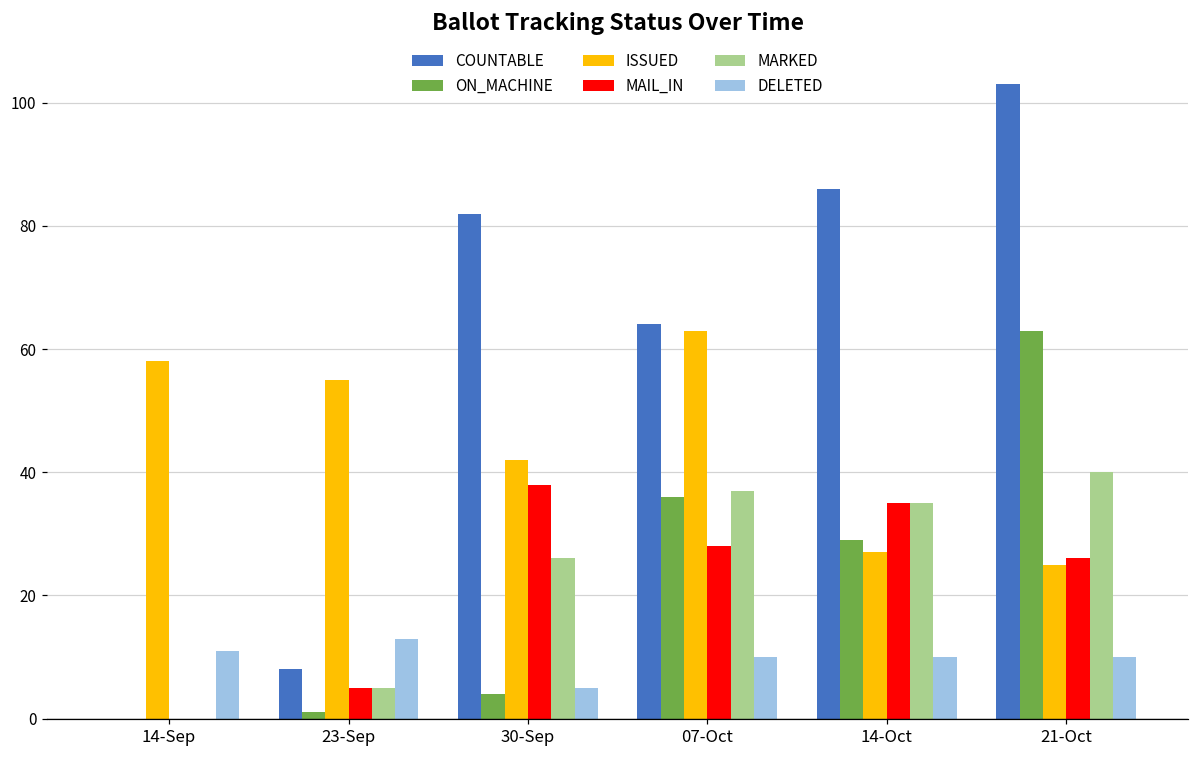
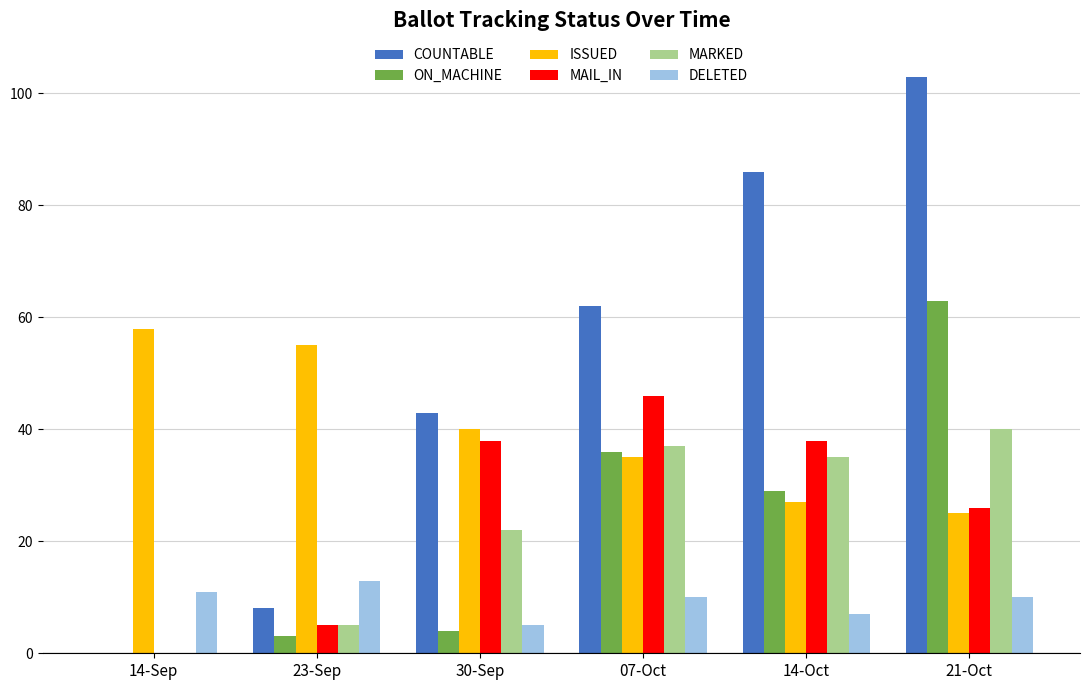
ON_MACHINE, 23-Sep: 1 -> 3
COUNTABLE, 30-Sep: 82 -> 43
ISSUED, 30-Sep: 42 -> 40
MARKED, 30-Sep: 26 -> 22
COUNTABLE, 07-Oct: 64 -> 62
ISSUED, 07-Oct: 63 -> 35
MAIL_IN, 07-Oct: 28 -> 46
MAIL_IN, 14-Oct: 35 -> 38
DELETED, 14-Oct: 10 -> 7
